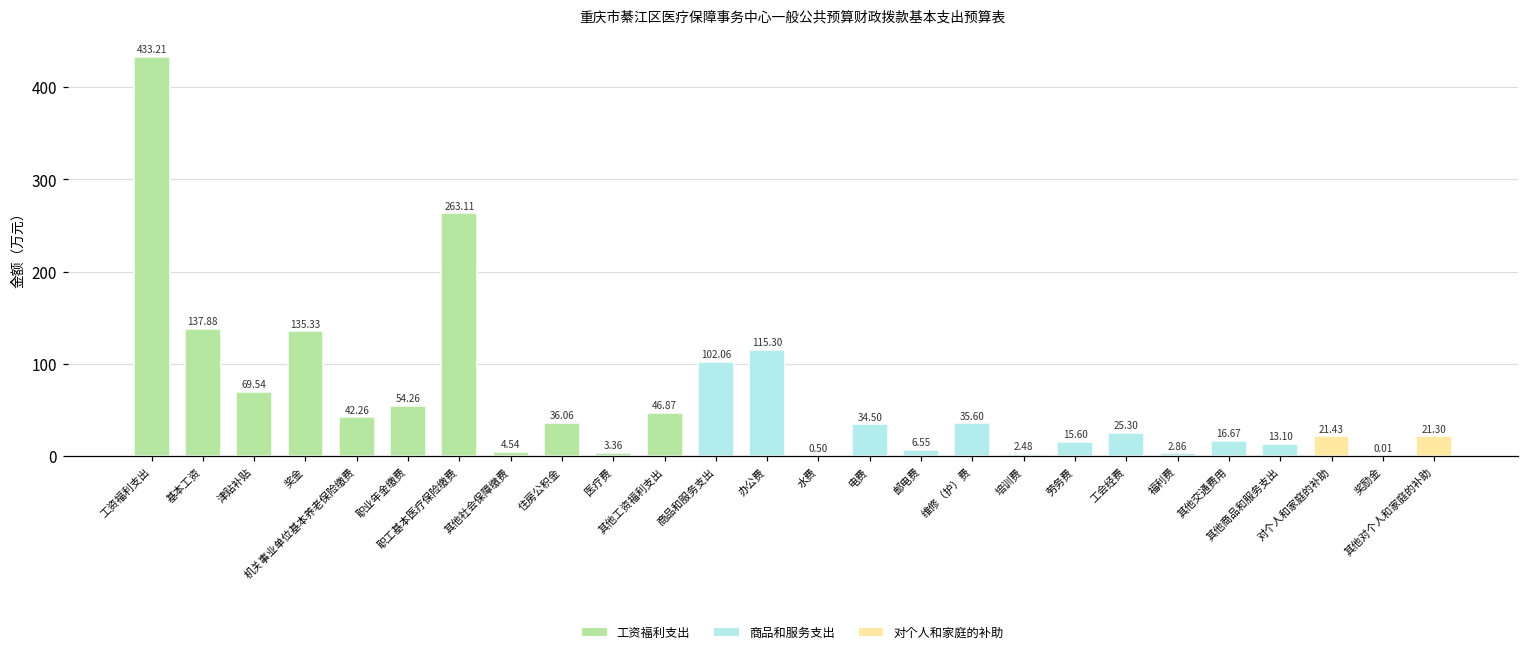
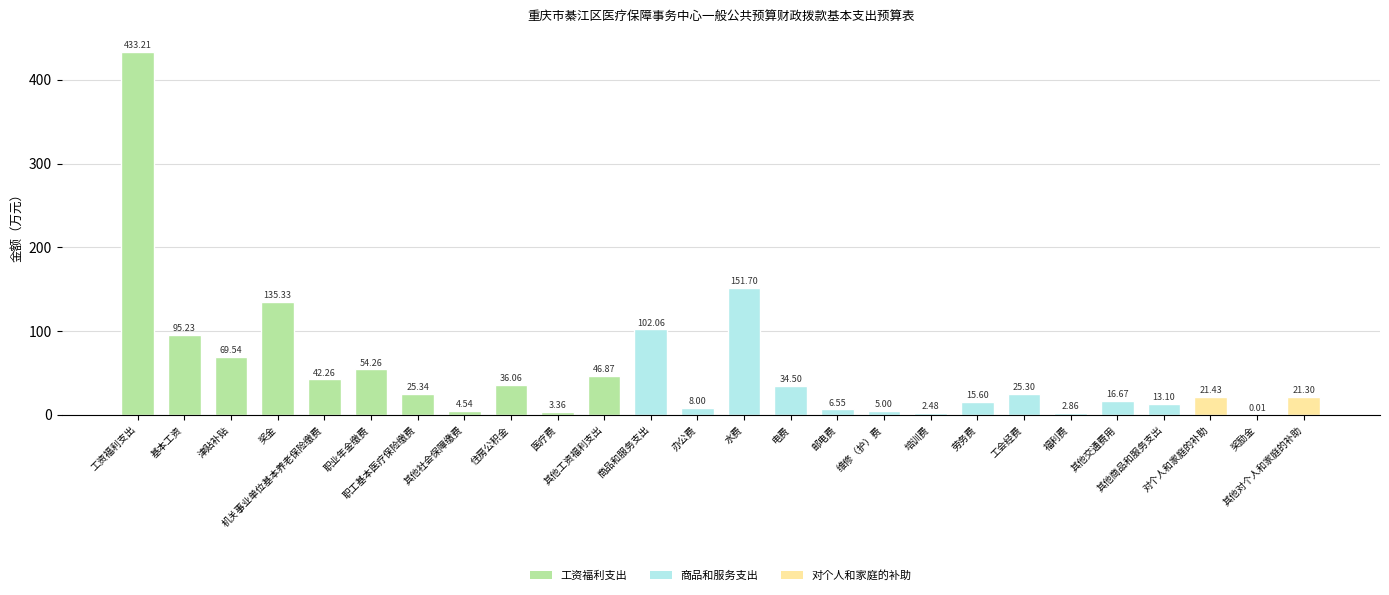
基本工资: 137.88 -> 95.23
职工基本医疗保险缴费: 263.11 -> 25.34
办公费: 115.30 -> 8.00
水费: 0.50 -> 151.70
维修（护）费: 35.60 -> 5.00
